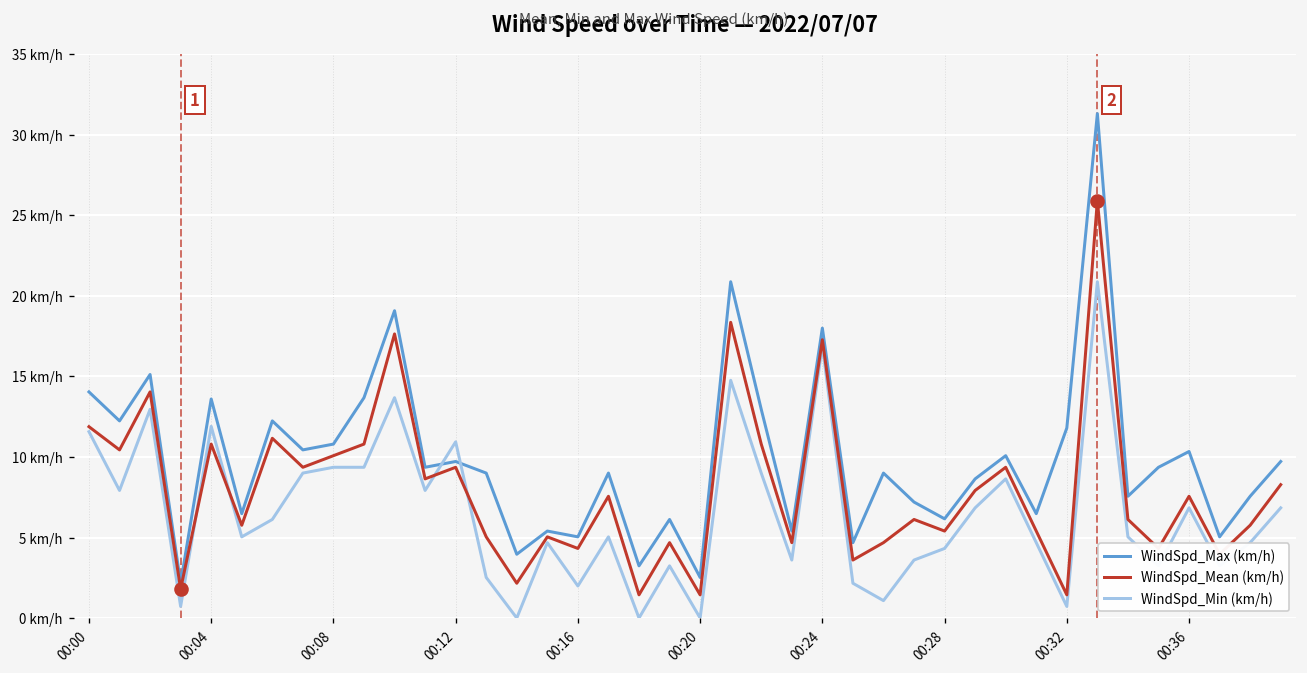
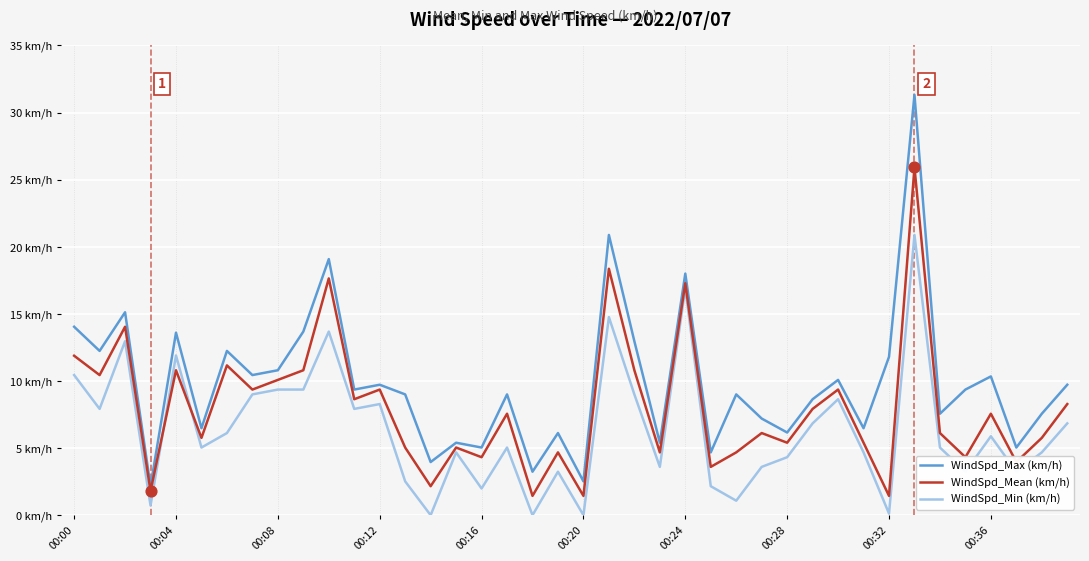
WindSpd_Min (km/h), 00:00: 11.6 km/h -> 10.4 km/h
WindSpd_Min (km/h), 00:12: 10.9 km/h -> 8.3 km/h
WindSpd_Min (km/h), 00:32: 0.7 km/h -> 0.1 km/h
WindSpd_Min (km/h), 00:36: 6.8 km/h -> 5.9 km/h
